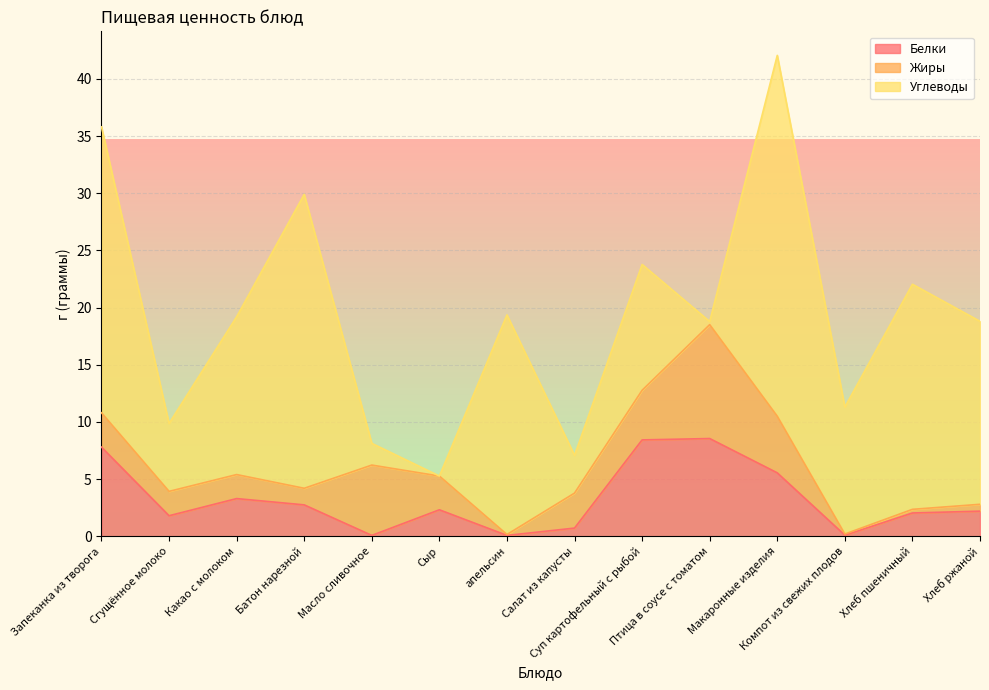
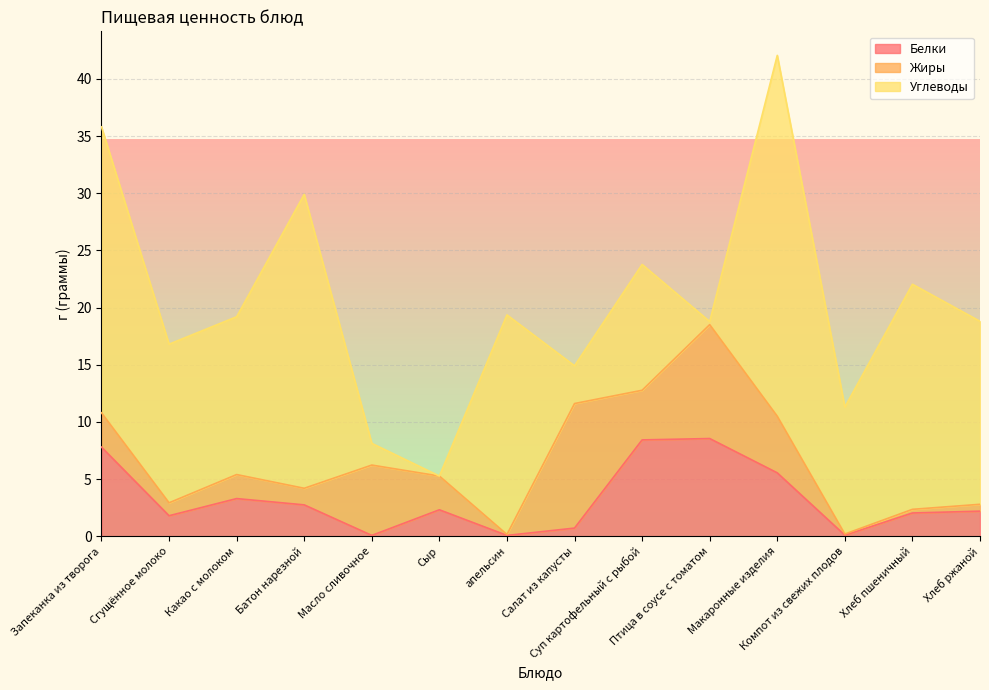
Жиры, Сгущённое молоко: 2.1 -> 1.1
Углеводы, Сгущённое молоко: 5.9 -> 13.9
Жиры, Салат из капусты: 3.1 -> 10.9
